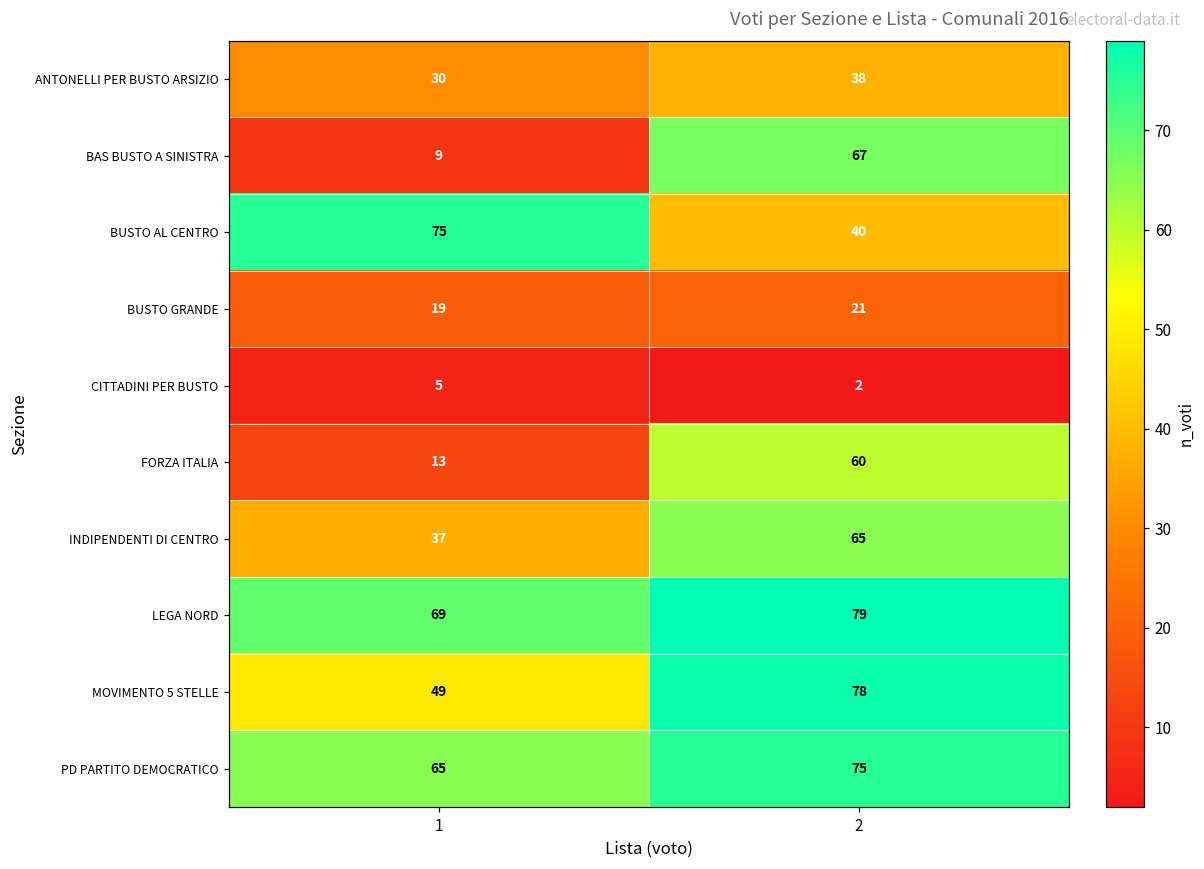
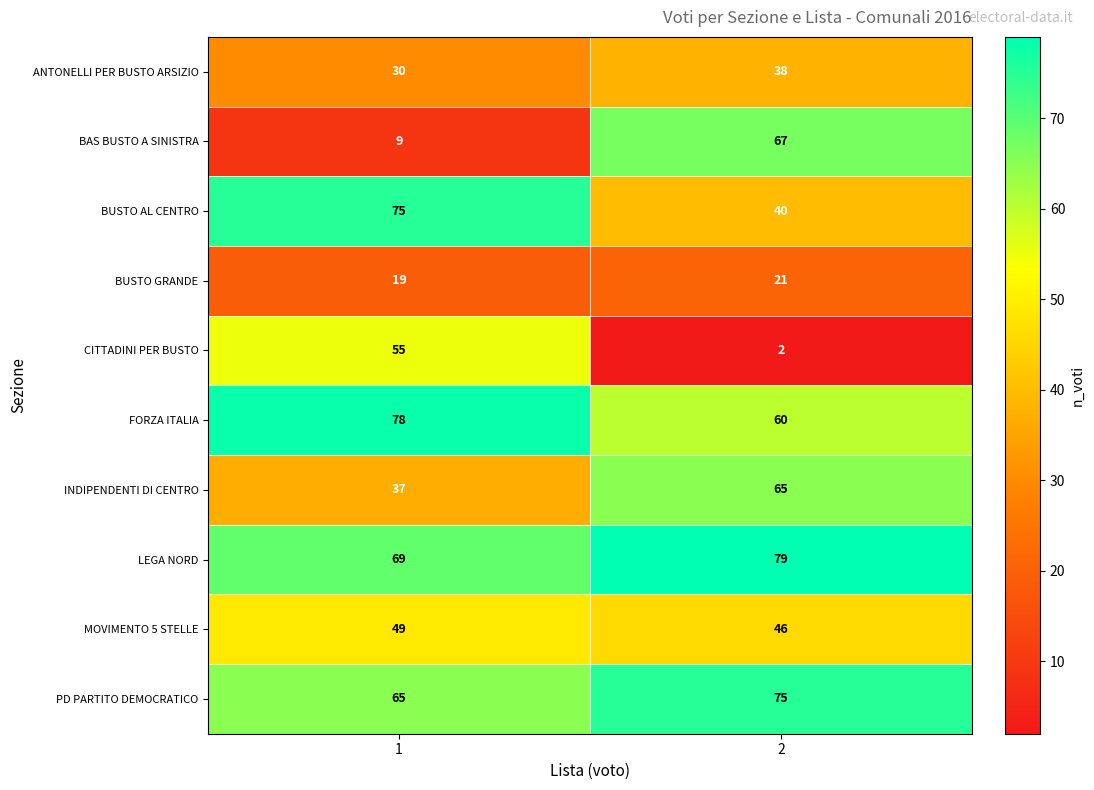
CITTADINI PER BUSTO, 1: 5 -> 55
FORZA ITALIA, 1: 13 -> 78
MOVIMENTO 5 STELLE, 2: 78 -> 46
